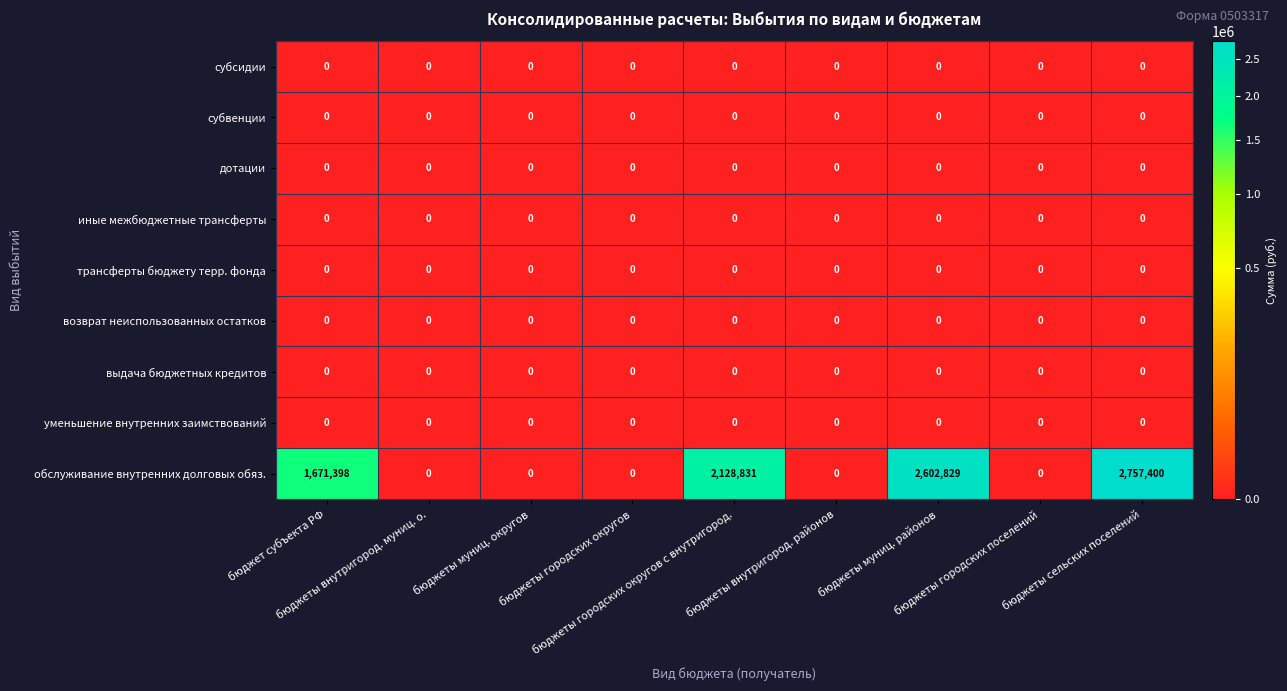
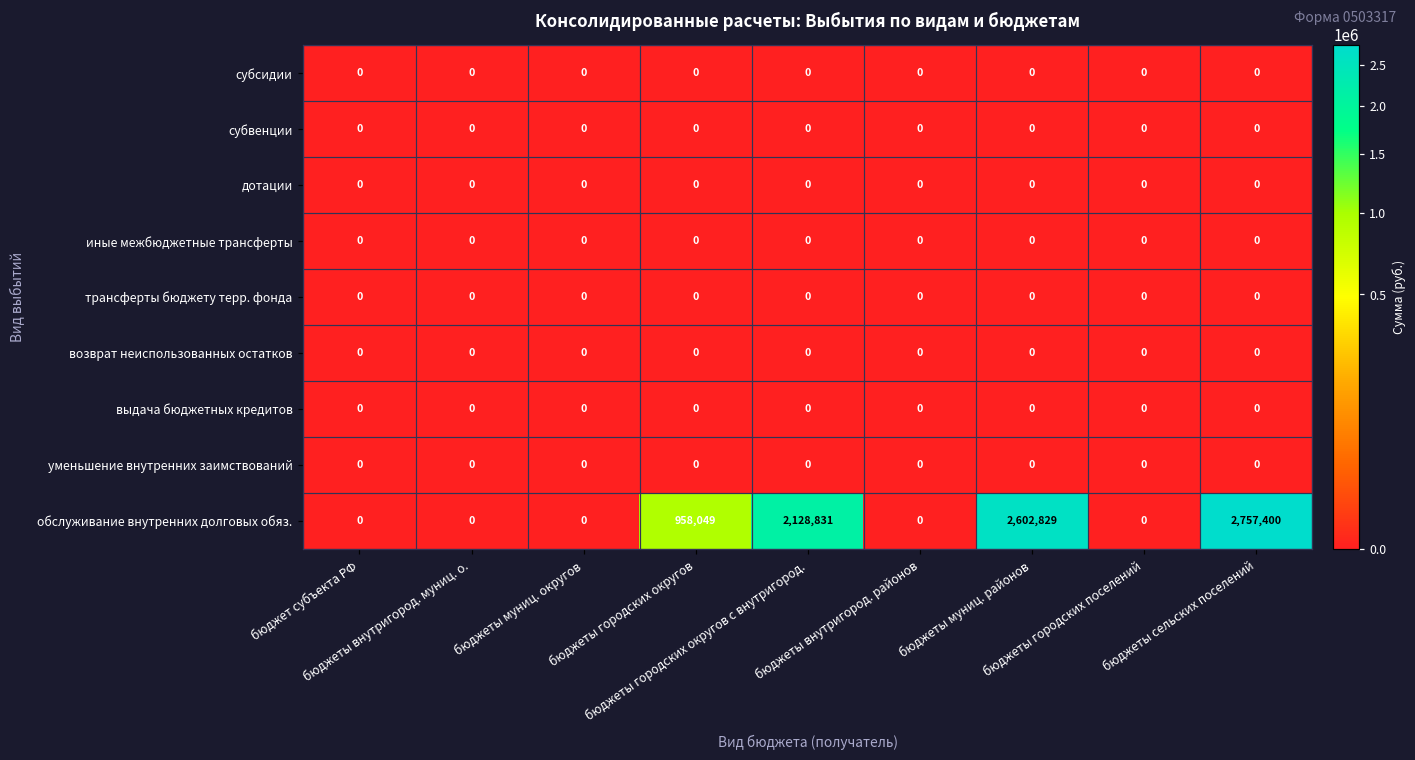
обслуживание внутренних долговых обяз., бюджет субъекта РФ: 1,671,398 -> 0
обслуживание внутренних долговых обяз., бюджеты городских округов: 0 -> 958,049
